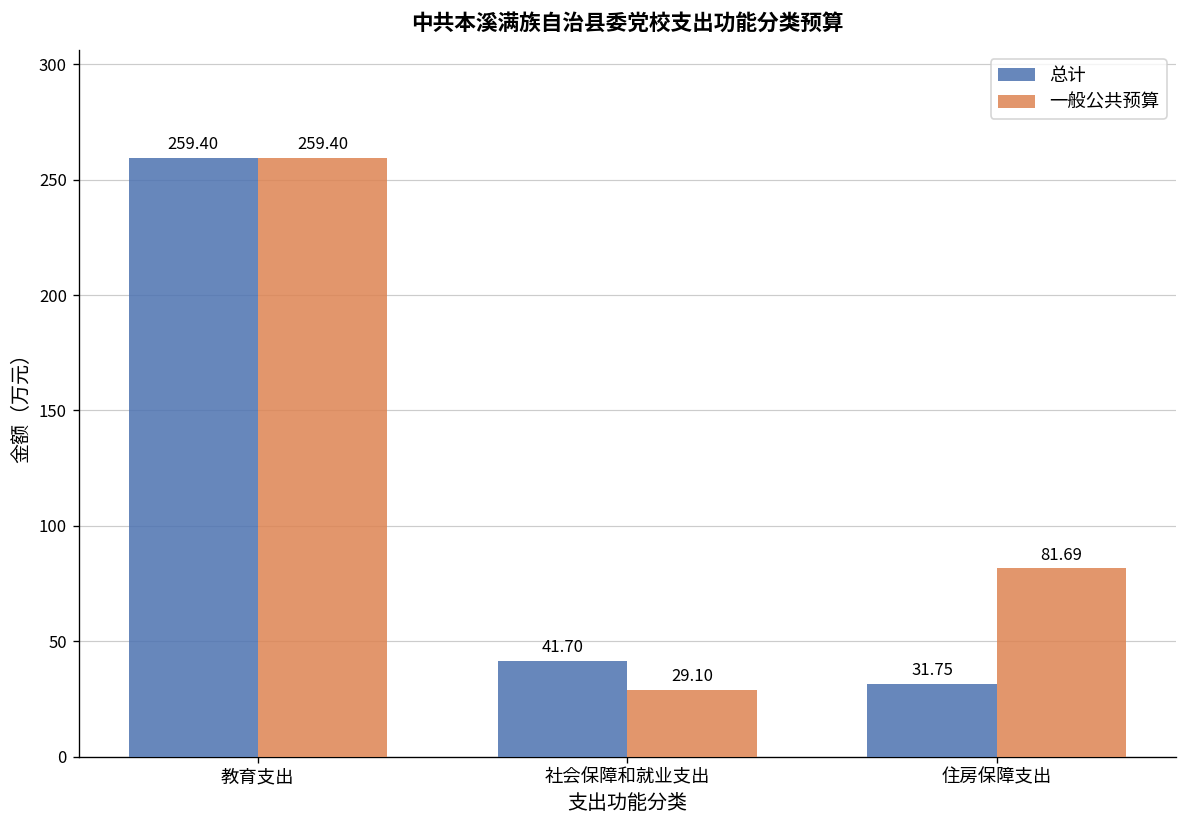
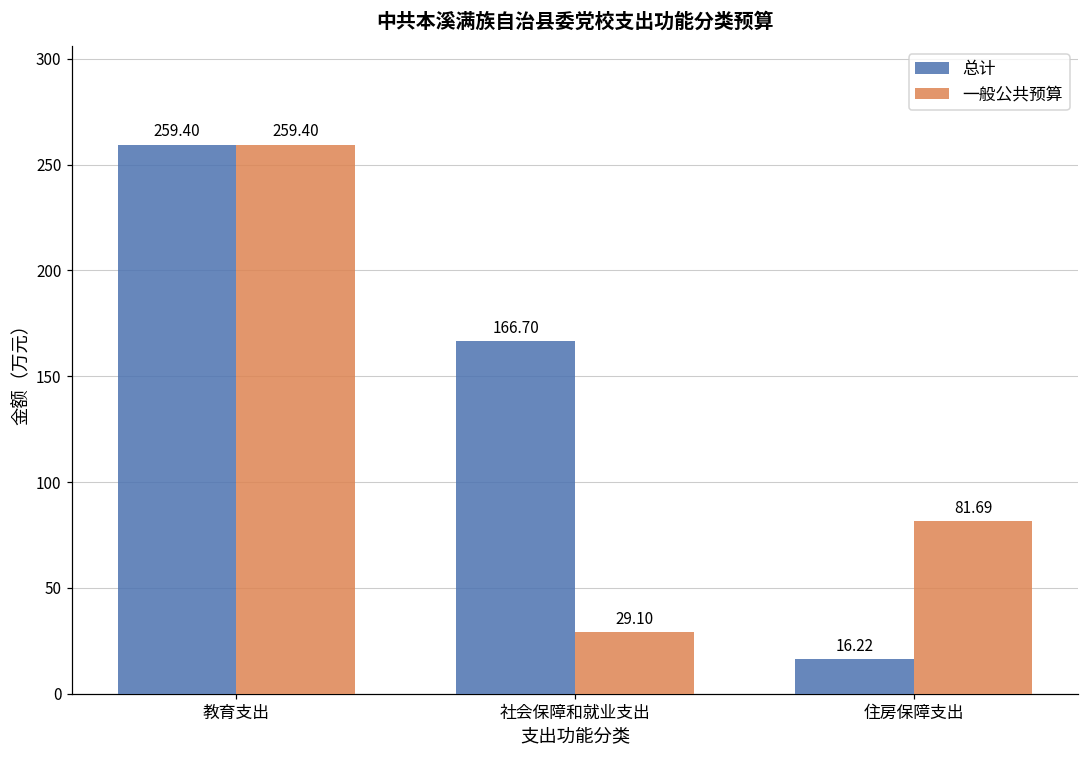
总计, 社会保障和就业支出: 41.70 -> 166.70
总计, 住房保障支出: 31.75 -> 16.22
